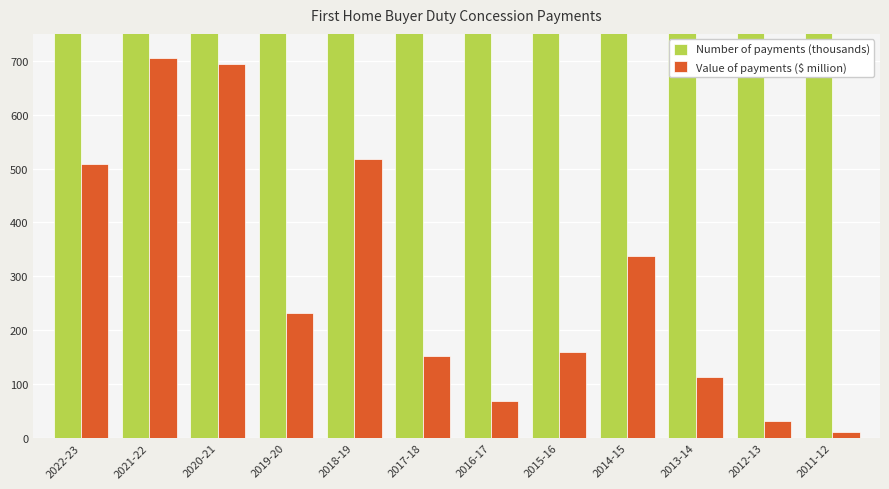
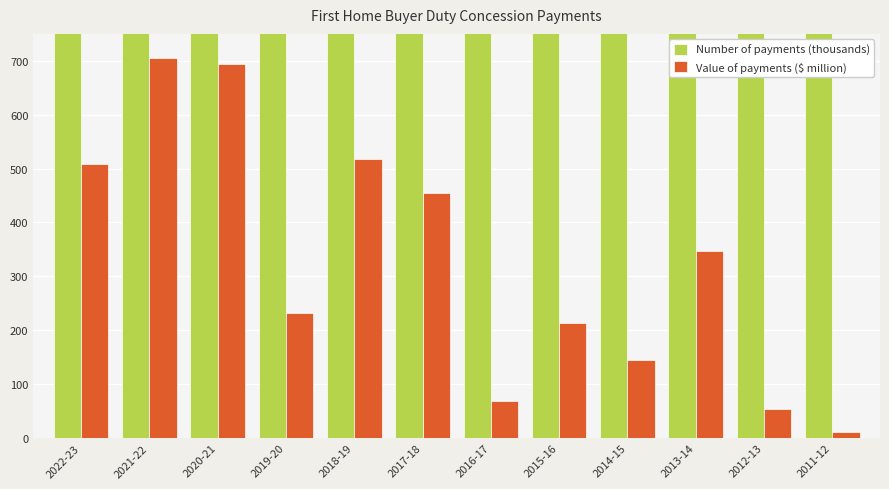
Value of payments ($ million), 2017-18: 150 -> 460
Value of payments ($ million), 2015-16: 160 -> 210
Value of payments ($ million), 2014-15: 340 -> 140
Value of payments ($ million), 2013-14: 110 -> 350
Value of payments ($ million), 2012-13: 30 -> 50
